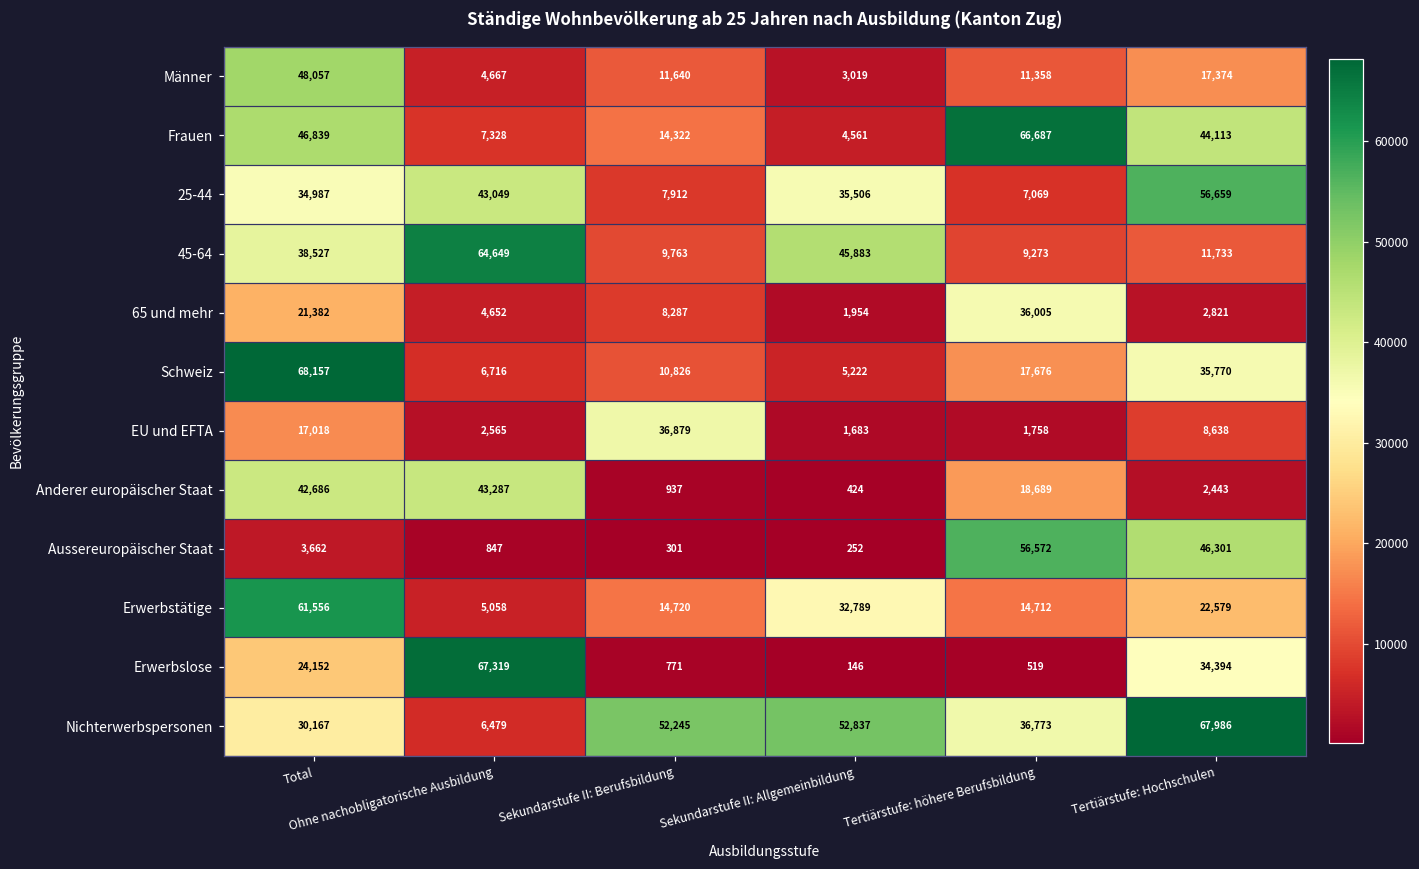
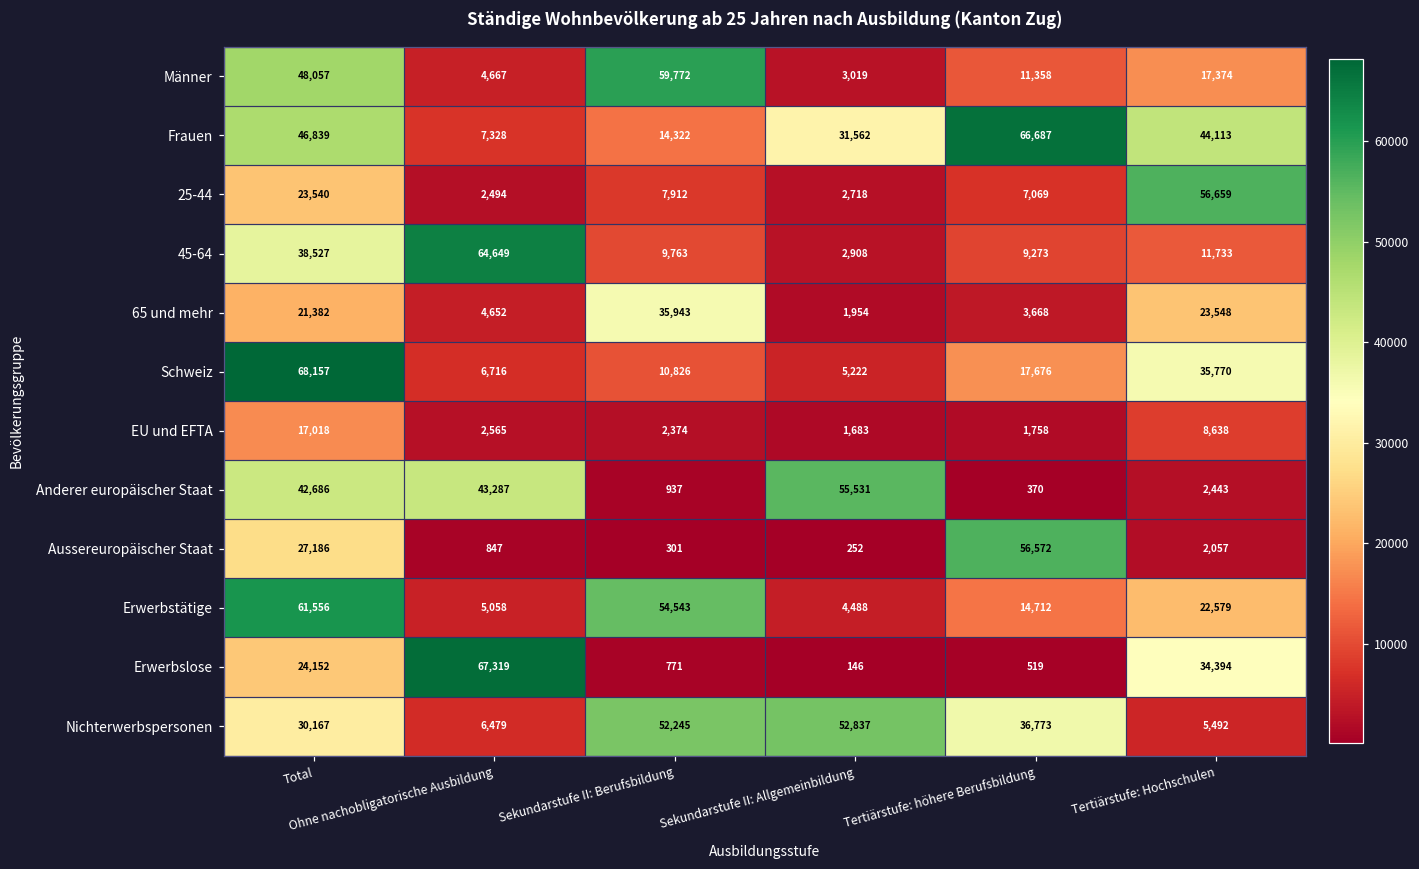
Männer, Sekundarstufe II: Berufsbildung: 11,640 -> 59,772
Frauen, Sekundarstufe II: Allgemeinbildung: 4,561 -> 31,562
25-44, Total: 34,987 -> 23,540
25-44, Ohne nachobligatorische Ausbildung: 43,049 -> 2,494
25-44, Sekundarstufe II: Allgemeinbildung: 35,506 -> 2,718
45-64, Sekundarstufe II: Allgemeinbildung: 45,883 -> 2,908
65 und mehr, Sekundarstufe II: Berufsbildung: 8,287 -> 35,943
65 und mehr, Tertiärstufe: höhere Berufsbildung: 36,005 -> 3,668
65 und mehr, Tertiärstufe: Hochschulen: 2,821 -> 23,548
EU und EFTA, Sekundarstufe II: Berufsbildung: 36,879 -> 2,374
Anderer europäischer Staat, Sekundarstufe II: Allgemeinbildung: 424 -> 55,531
Anderer europäischer Staat, Tertiärstufe: höhere Berufsbildung: 18,689 -> 370
Aussereuropäischer Staat, Total: 3,662 -> 27,186
Aussereuropäischer Staat, Tertiärstufe: Hochschulen: 46,301 -> 2,057
Erwerbstätige, Sekundarstufe II: Berufsbildung: 14,720 -> 54,543
Erwerbstätige, Sekundarstufe II: Allgemeinbildung: 32,789 -> 4,488
Nichterwerbspersonen, Tertiärstufe: Hochschulen: 67,986 -> 5,492
